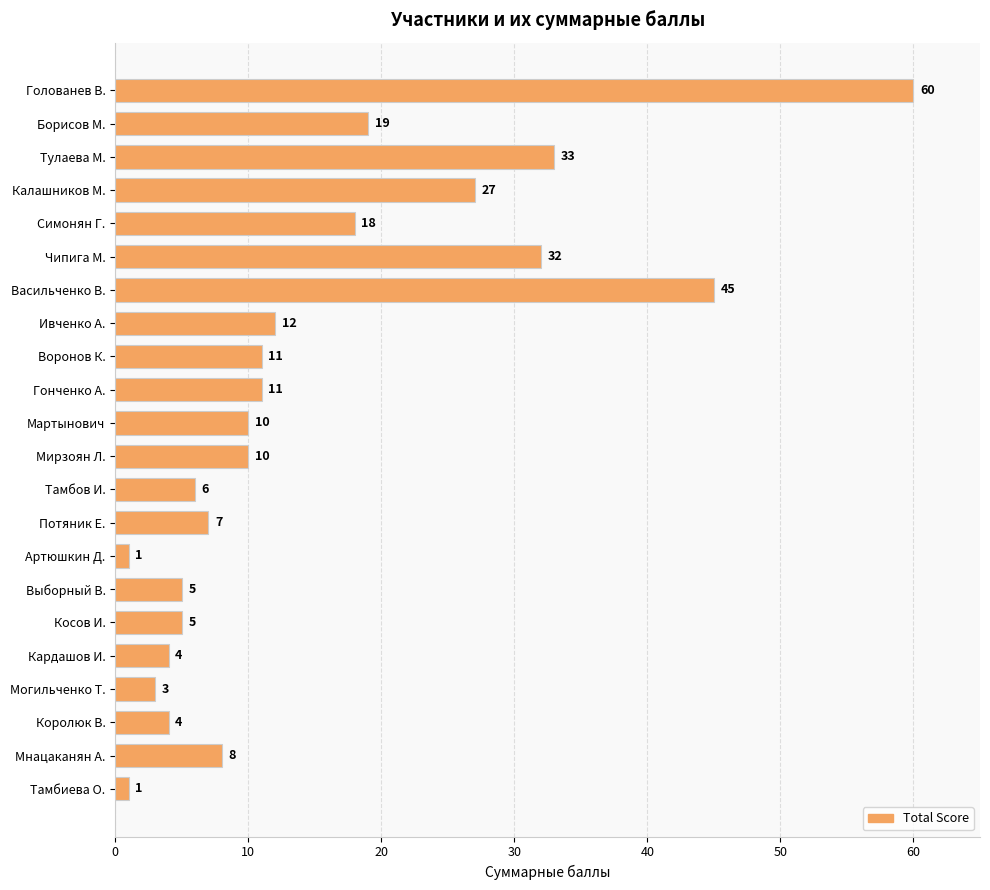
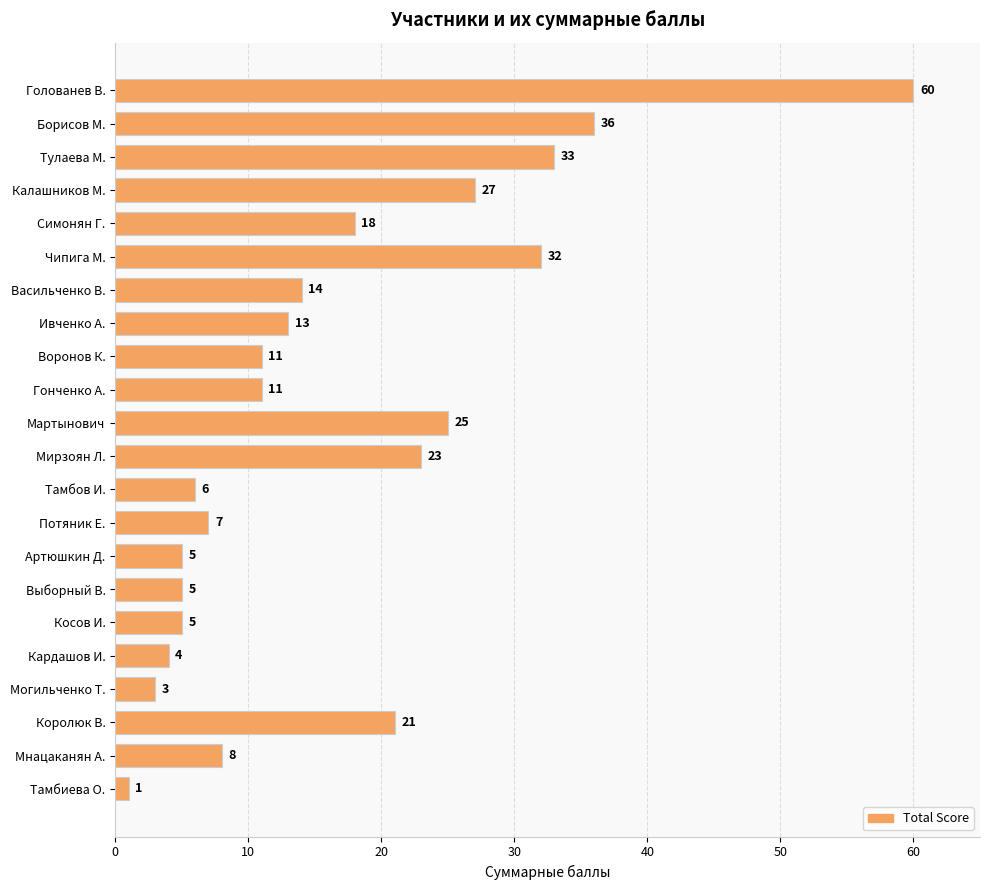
Борисов М.: 19 -> 36
Васильченко В.: 45 -> 14
Ивченко А.: 12 -> 13
Мартынович: 10 -> 25
Мирзоян Л.: 10 -> 23
Артюшкин Д.: 1 -> 5
Королюк В.: 4 -> 21
